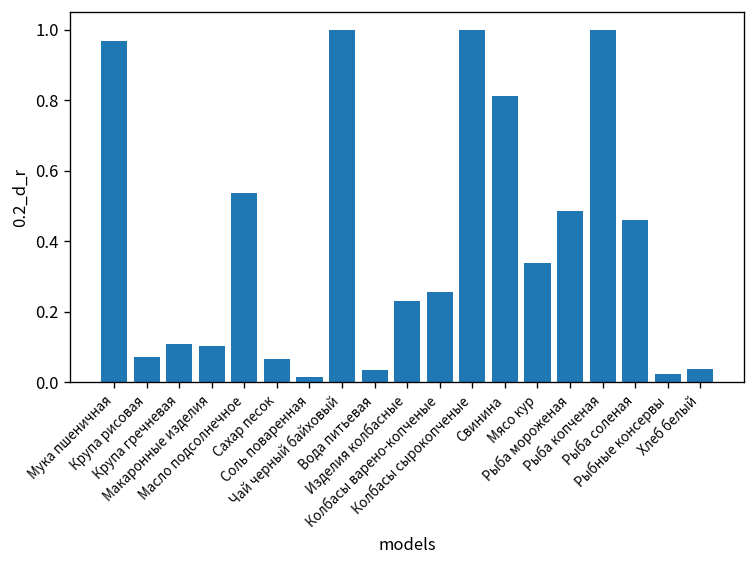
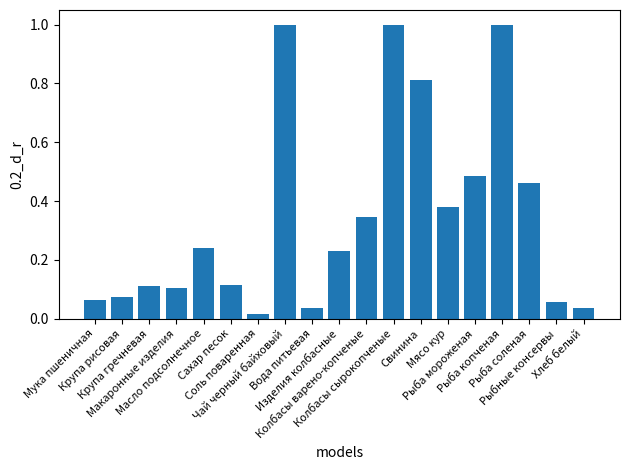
Мука пшеничная: 0.97 -> 0.07
Масло подсолнечное: 0.54 -> 0.24
Сахар песок: 0.07 -> 0.12
Колбасы варено-копченые: 0.26 -> 0.35
Мясо кур: 0.34 -> 0.38
Рыбные консервы: 0.03 -> 0.06
